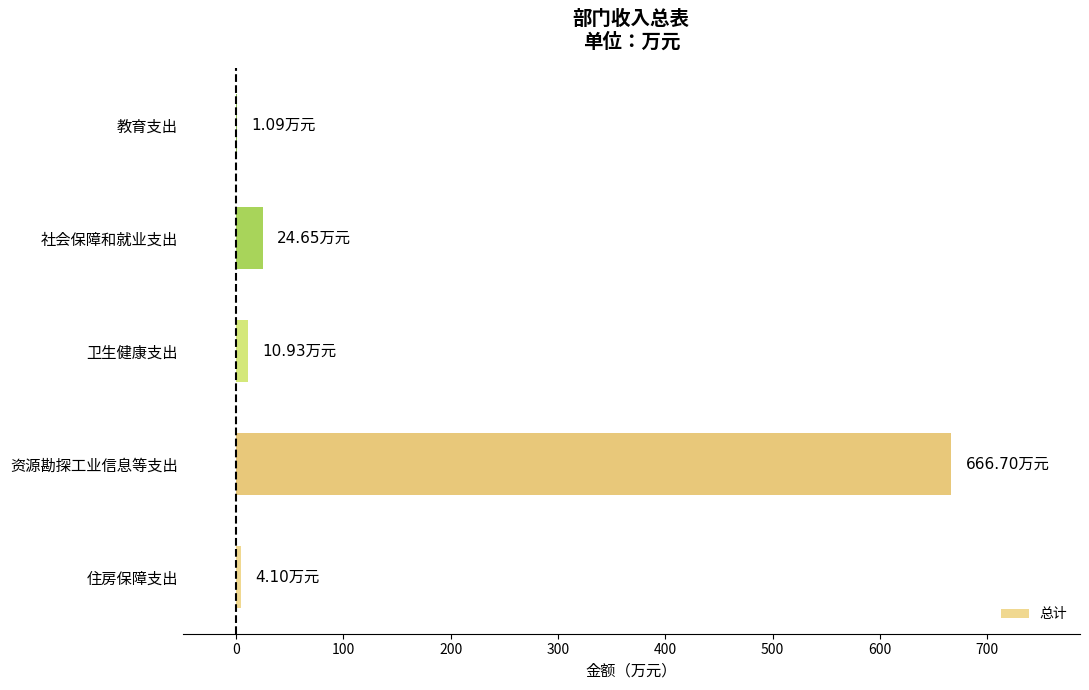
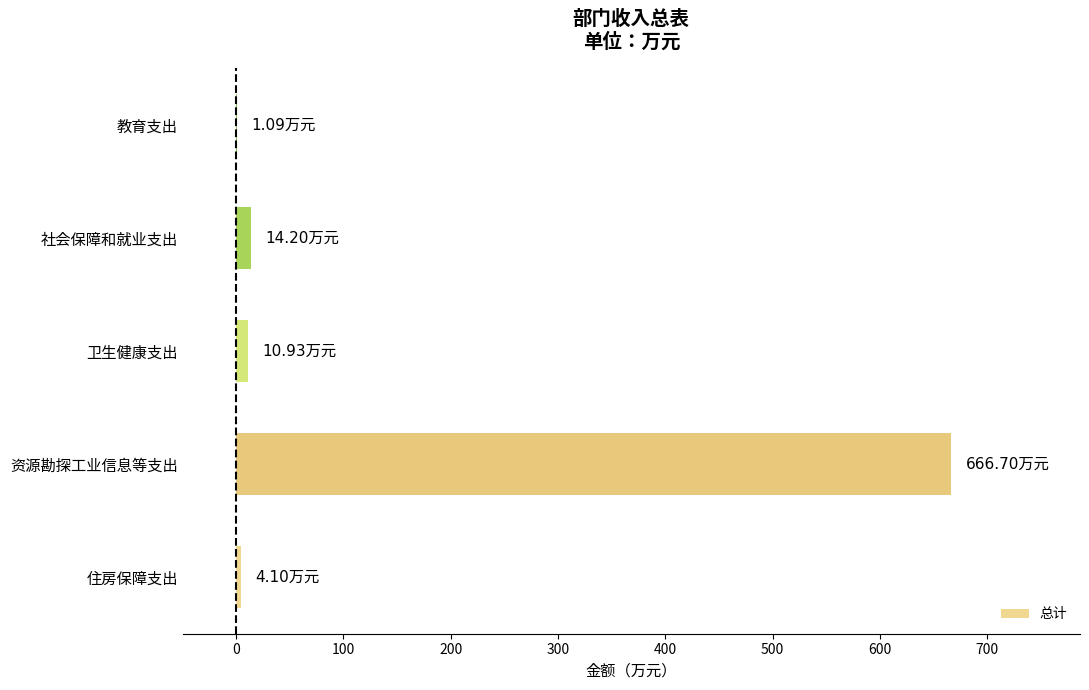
社会保障和就业支出: 24.65 -> 14.20
